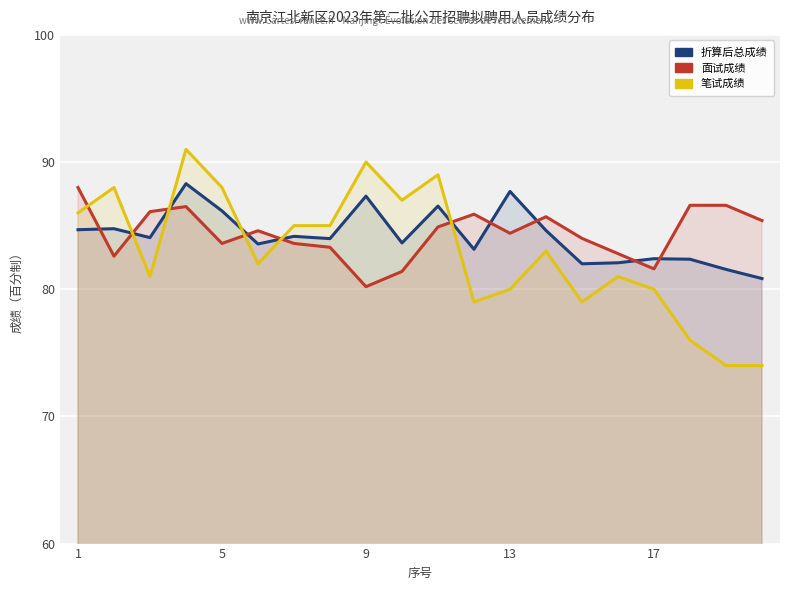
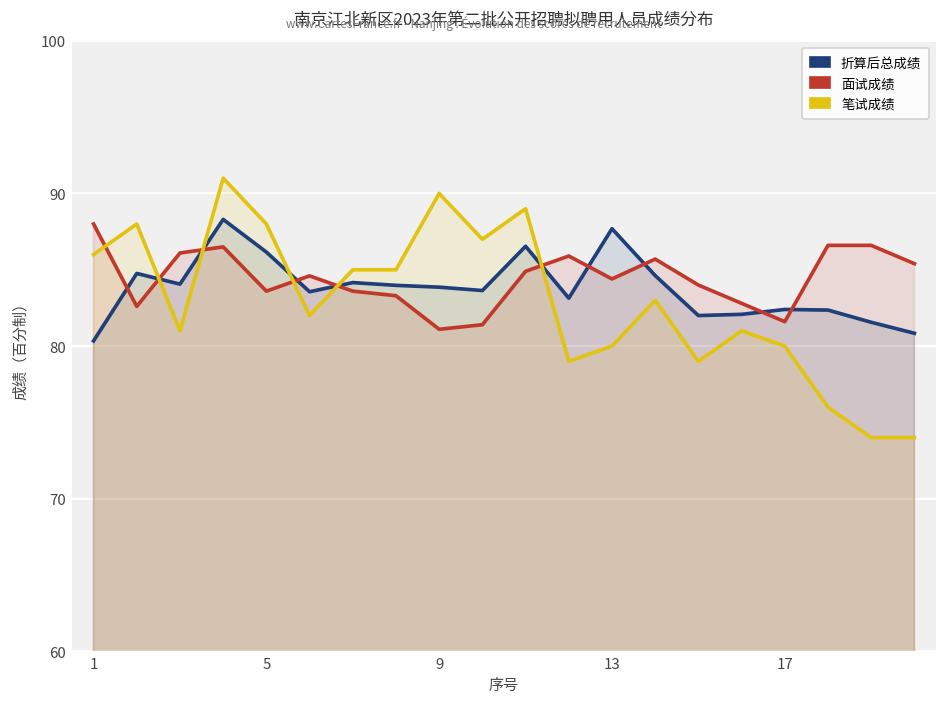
折算后总成绩, 1: 84.7 -> 80.3
折算后总成绩, 9: 87.3 -> 83.9
面试成绩, 9: 80.2 -> 81.1
